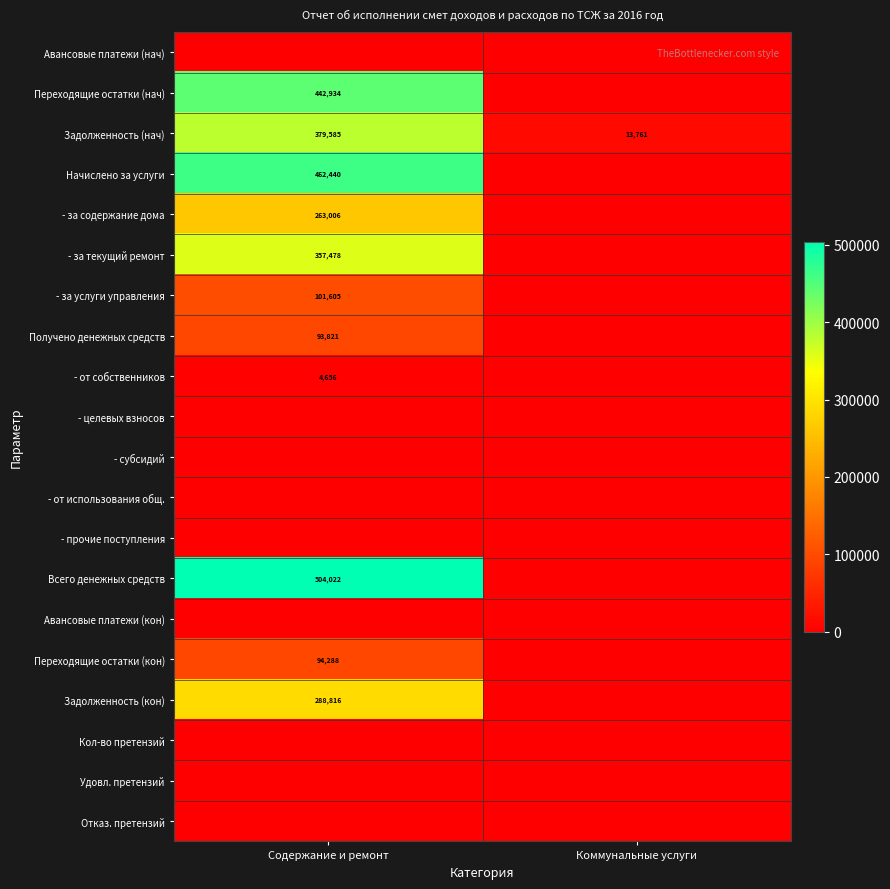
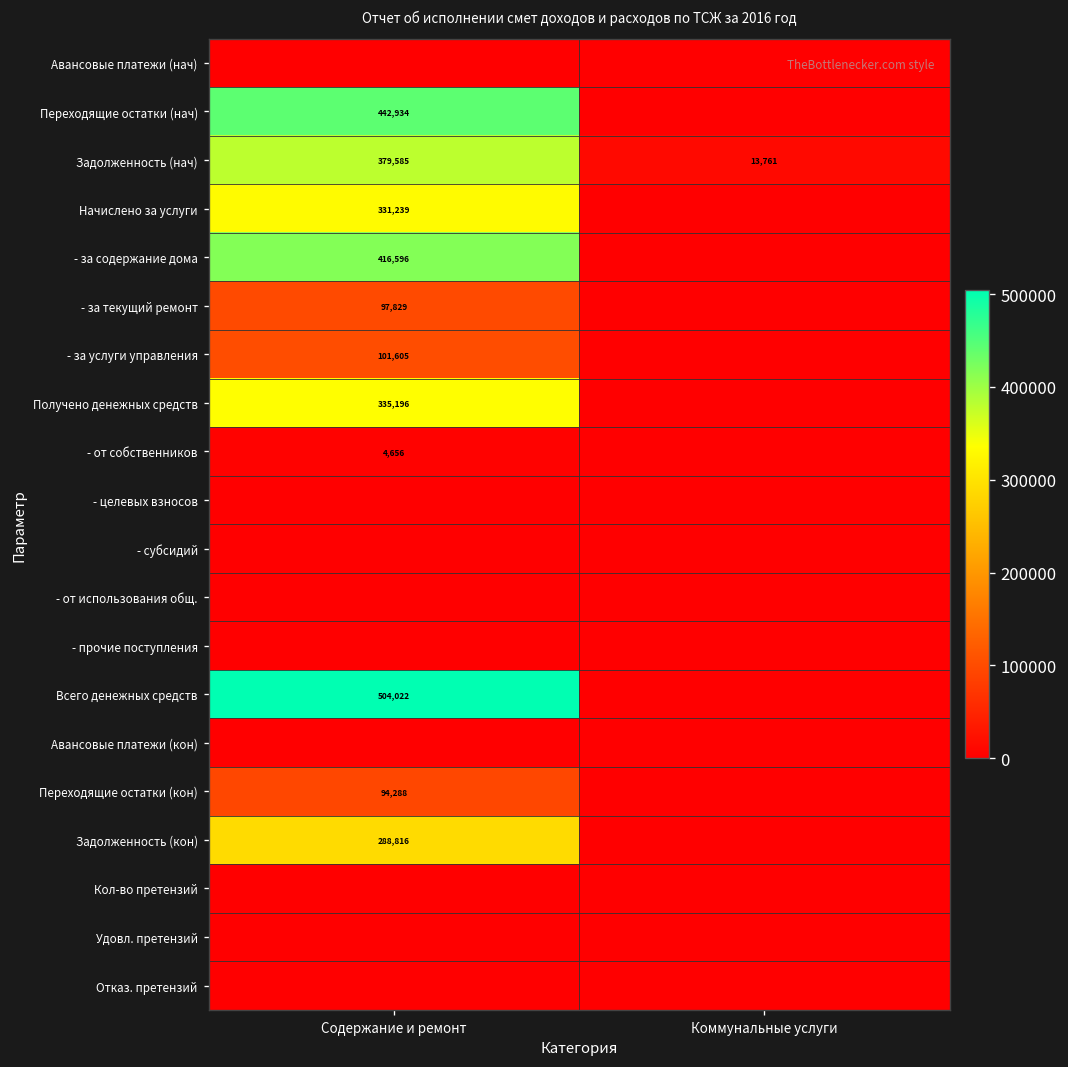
Начислено за услуги, Содержание и ремонт: 462,440 -> 331,239
- за содержание дома, Содержание и ремонт: 263,006 -> 416,596
- за текущий ремонт, Содержание и ремонт: 357,478 -> 97,829
Получено денежных средств, Содержание и ремонт: 93,821 -> 335,196
